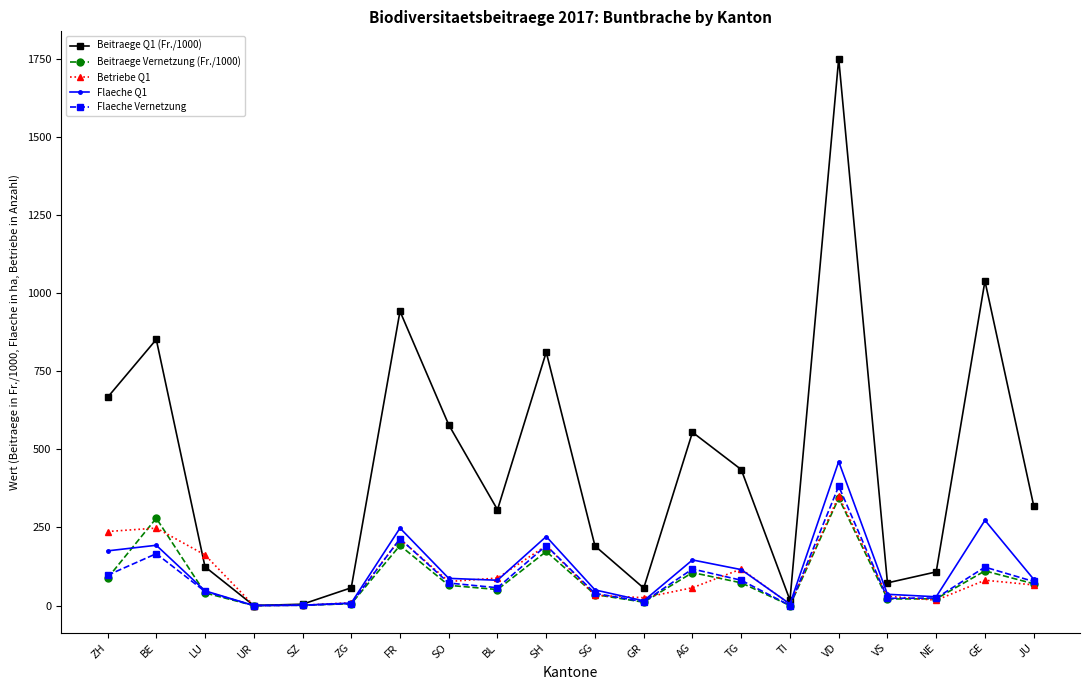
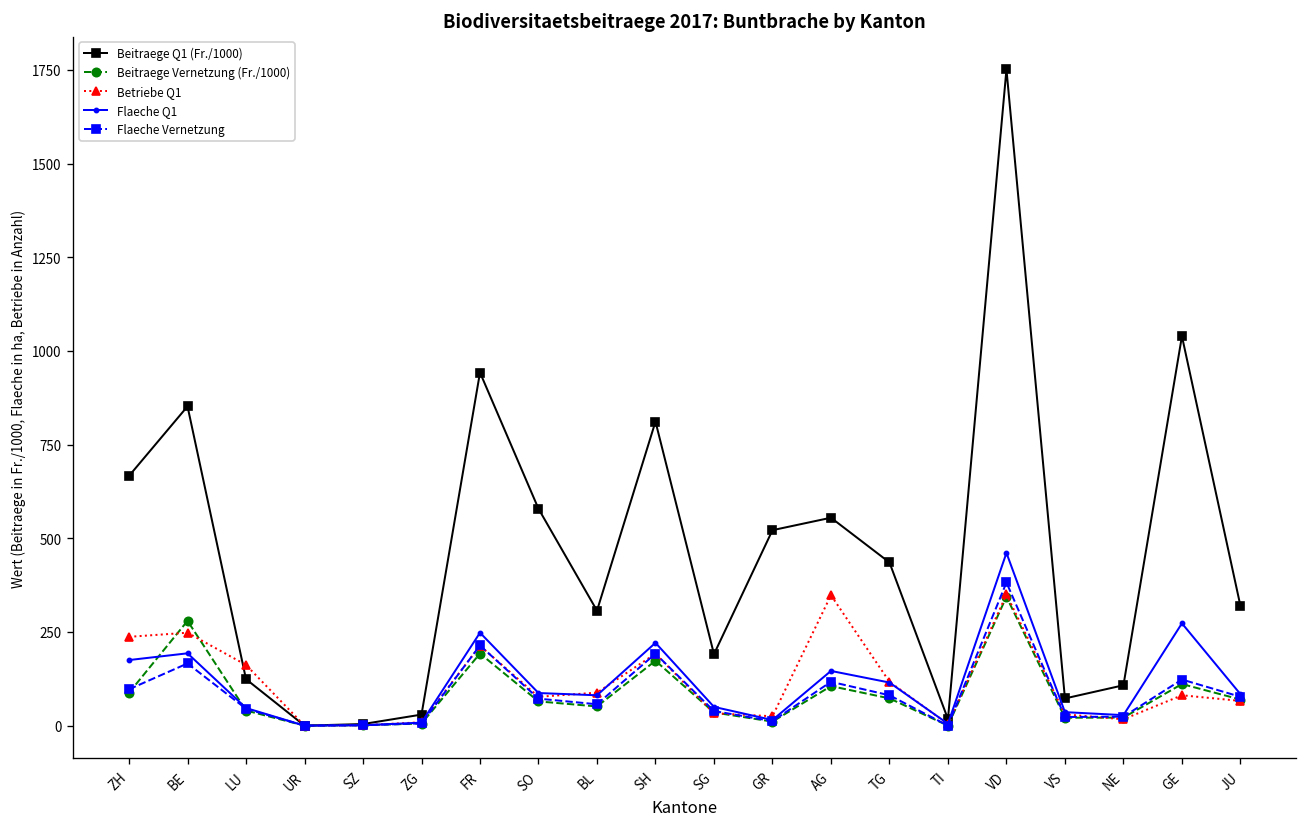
Beitraege Q1 (Fr./1000), ZG: 60 -> 30
Beitraege Q1 (Fr./1000), GR: 60 -> 520
Betriebe Q1, AG: 60 -> 350
